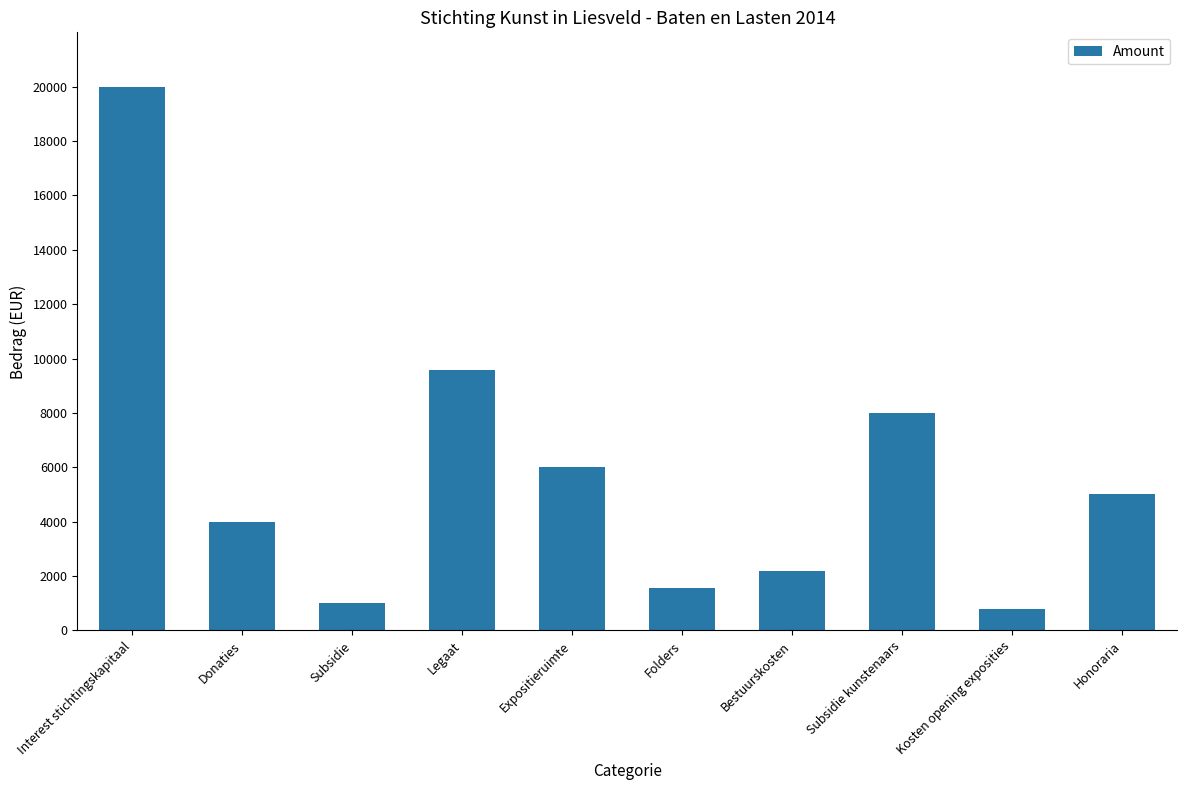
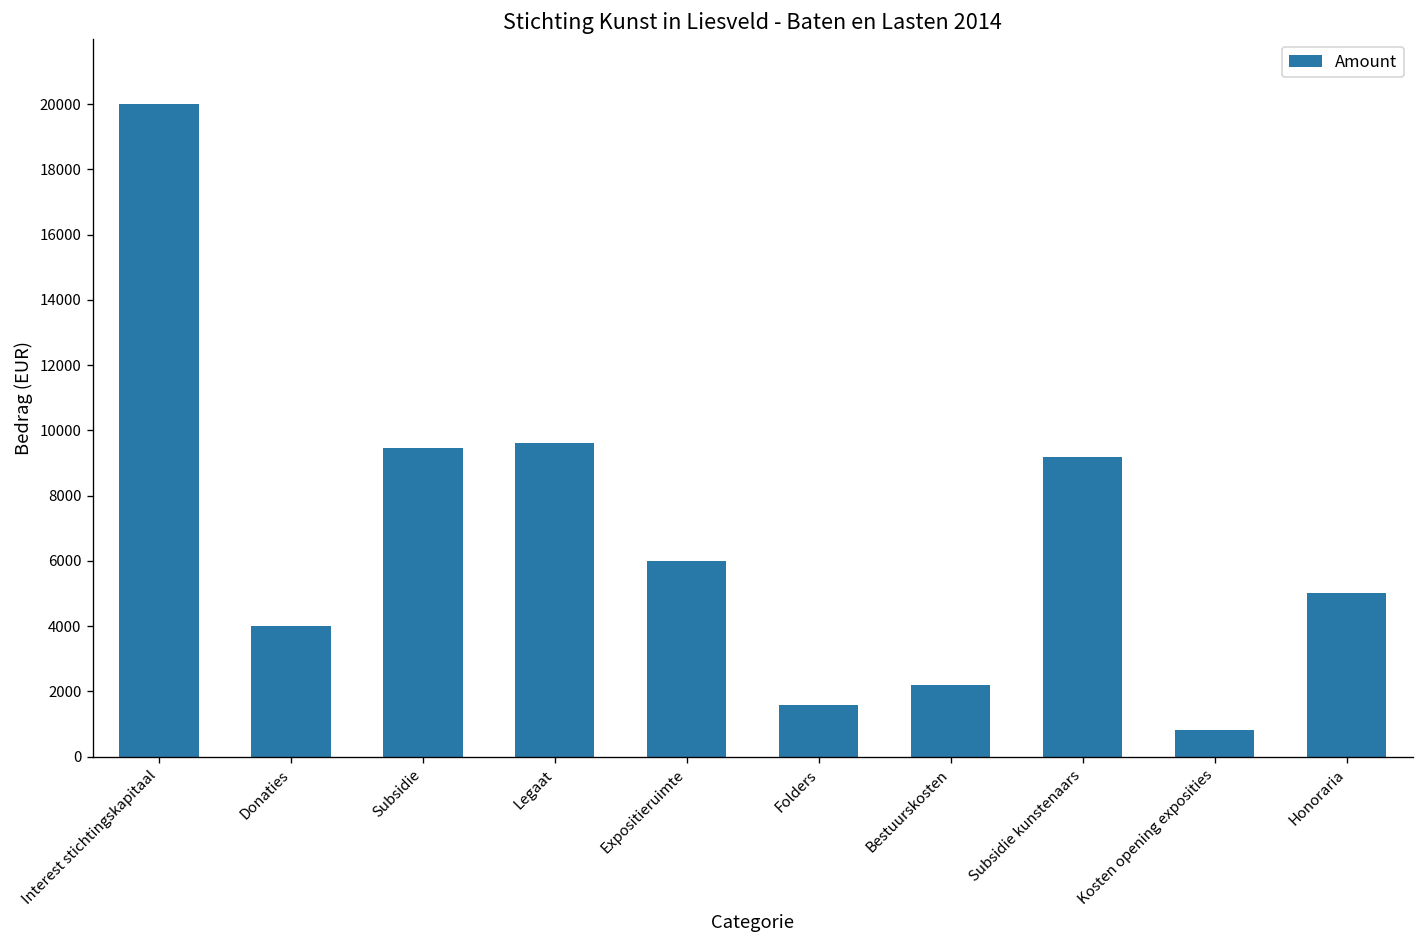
Subsidie: 1000 -> 9400
Subsidie kunstenaars: 8000 -> 9200
